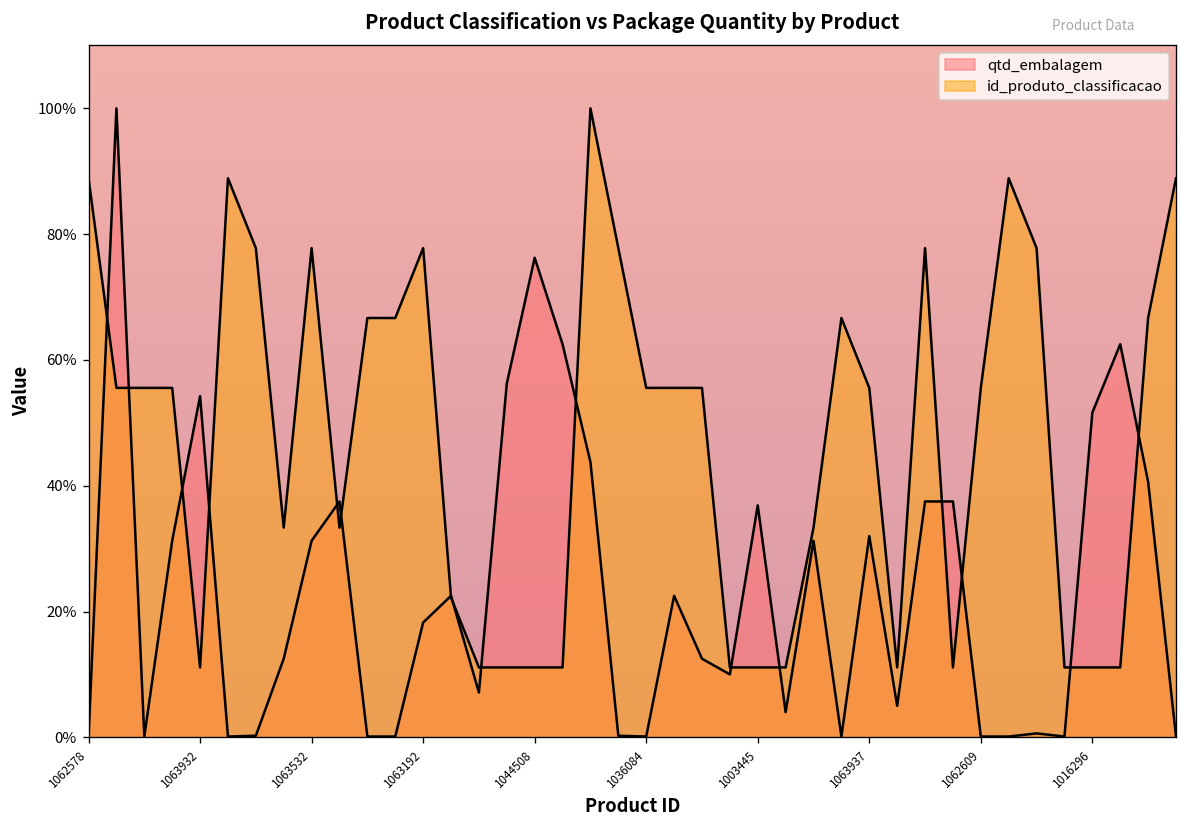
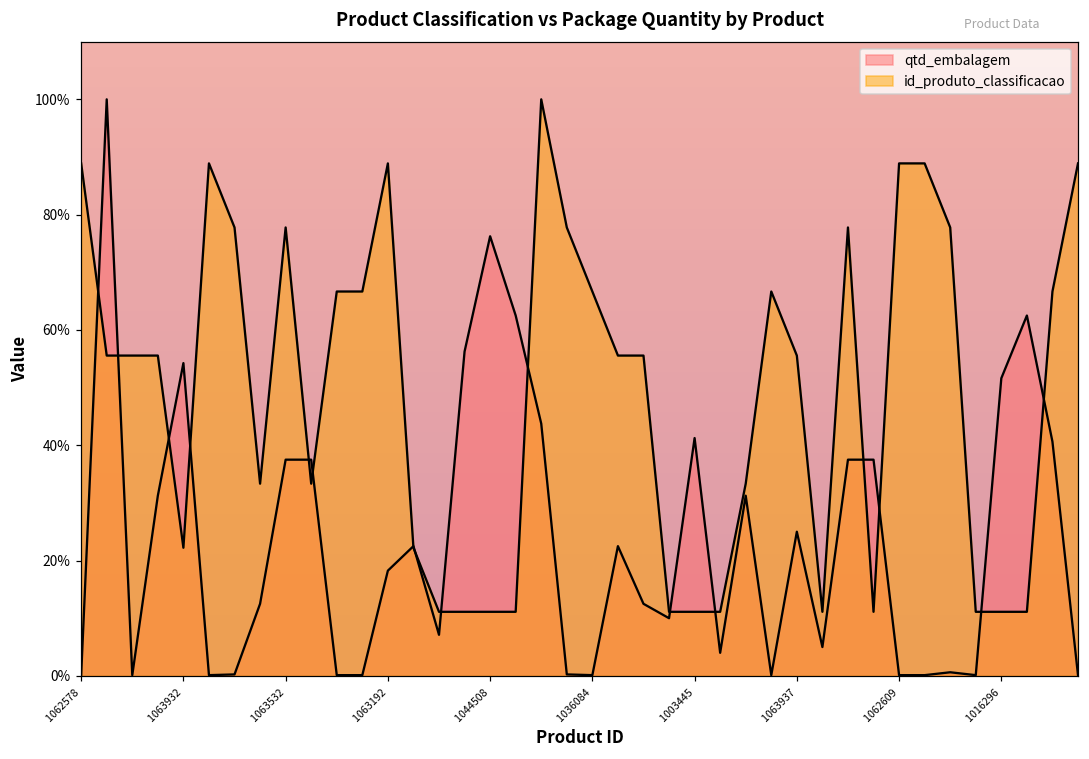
id_produto_classificacao, 1063932: 11% -> 22%
qtd_embalagem, 1063532: 31% -> 38%
id_produto_classificacao, 1063192: 78% -> 89%
id_produto_classificacao, 1036084: 56% -> 67%
qtd_embalagem, 1003445: 37% -> 41%
qtd_embalagem, 1063937: 32% -> 25%
id_produto_classificacao, 1062609: 56% -> 89%
